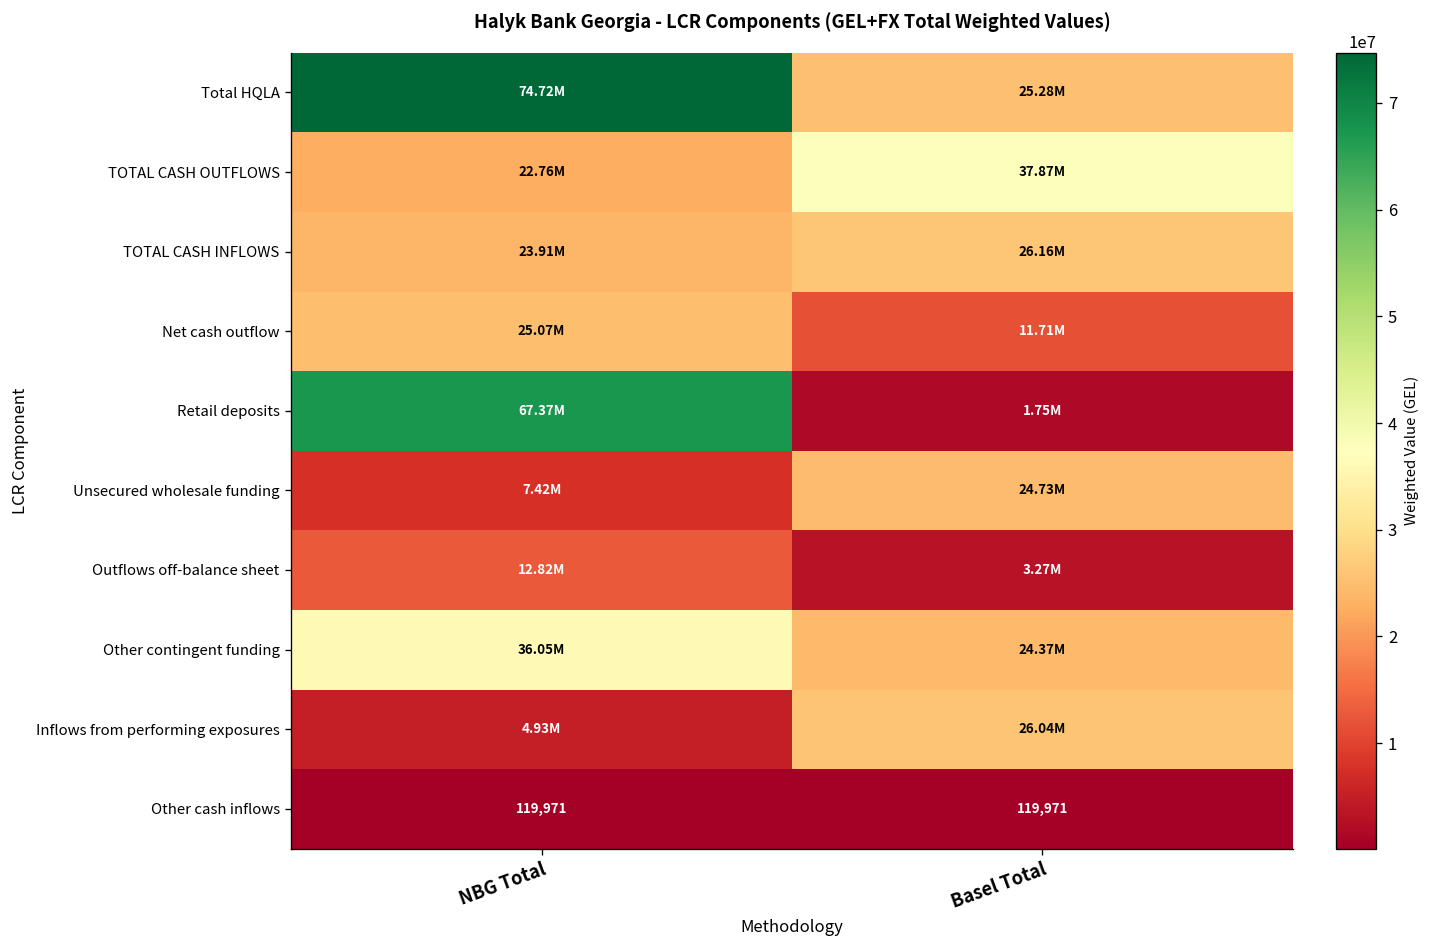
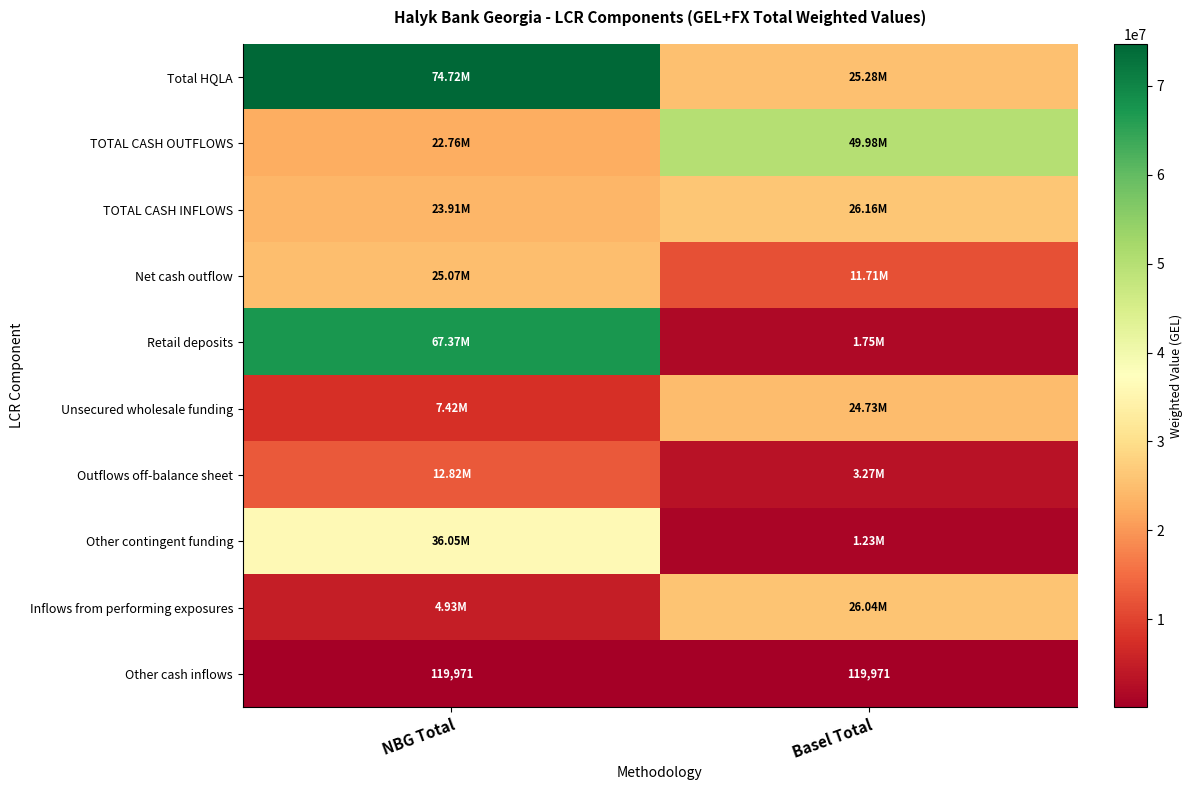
TOTAL CASH OUTFLOWS, Basel Total: 37.87M -> 49.98M
Other contingent funding, Basel Total: 24.37M -> 1.23M
